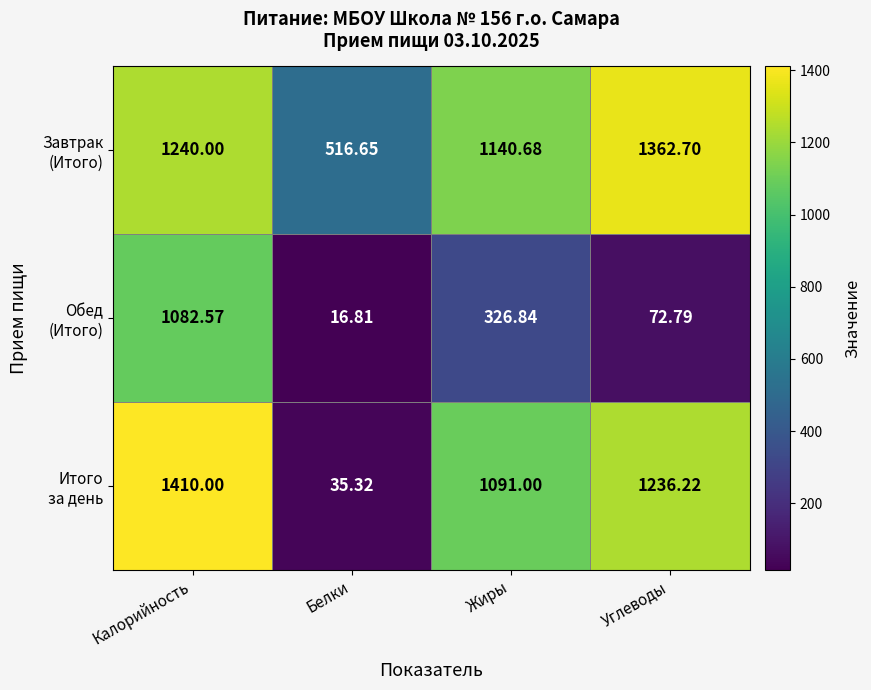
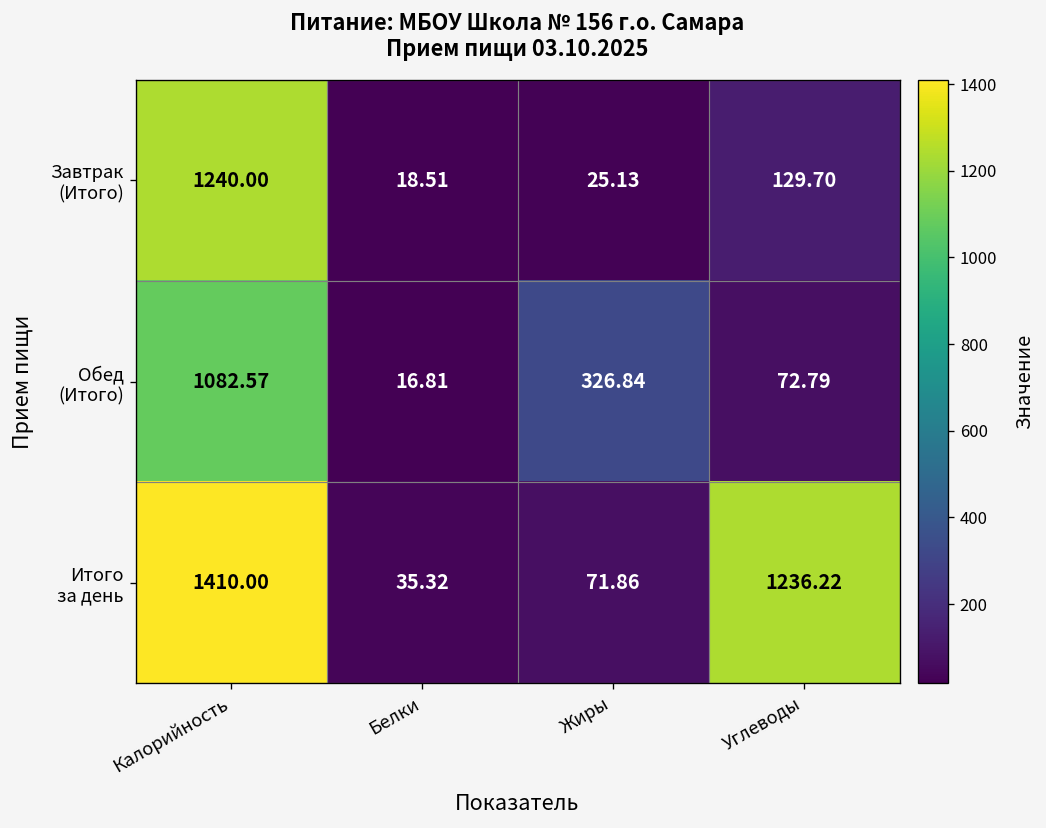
Завтрак (Итого), Белки: 516.65 -> 18.51
Завтрак (Итого), Жиры: 1140.68 -> 25.13
Завтрак (Итого), Углеводы: 1362.70 -> 129.70
Итого за день, Жиры: 1091.00 -> 71.86
